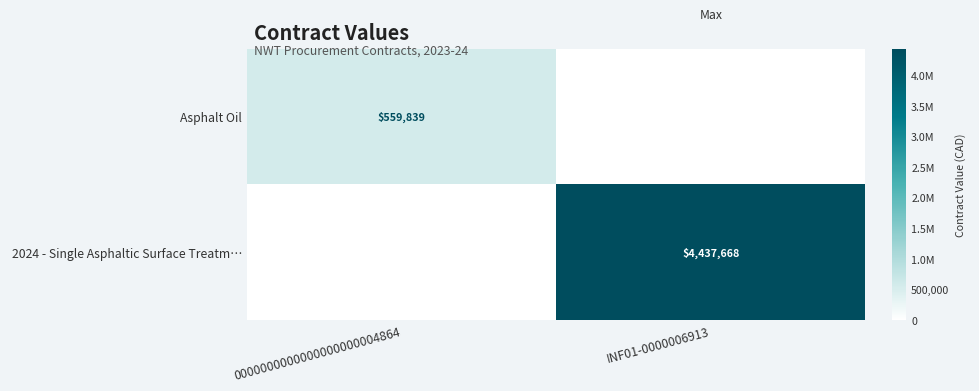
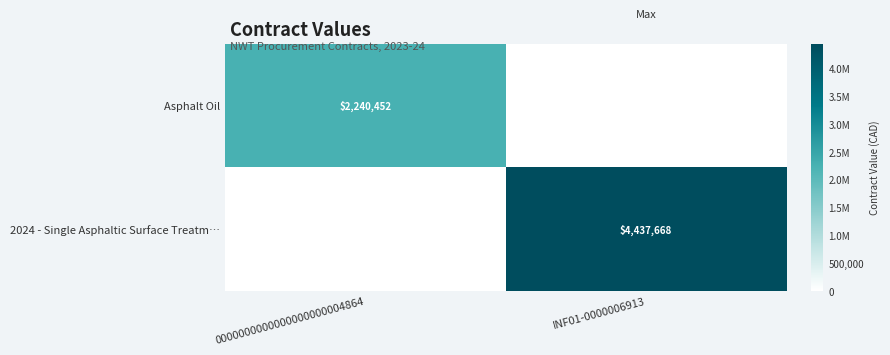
Asphalt Oil, 0000000000000000000004864: $559,839 -> $2,240,452
